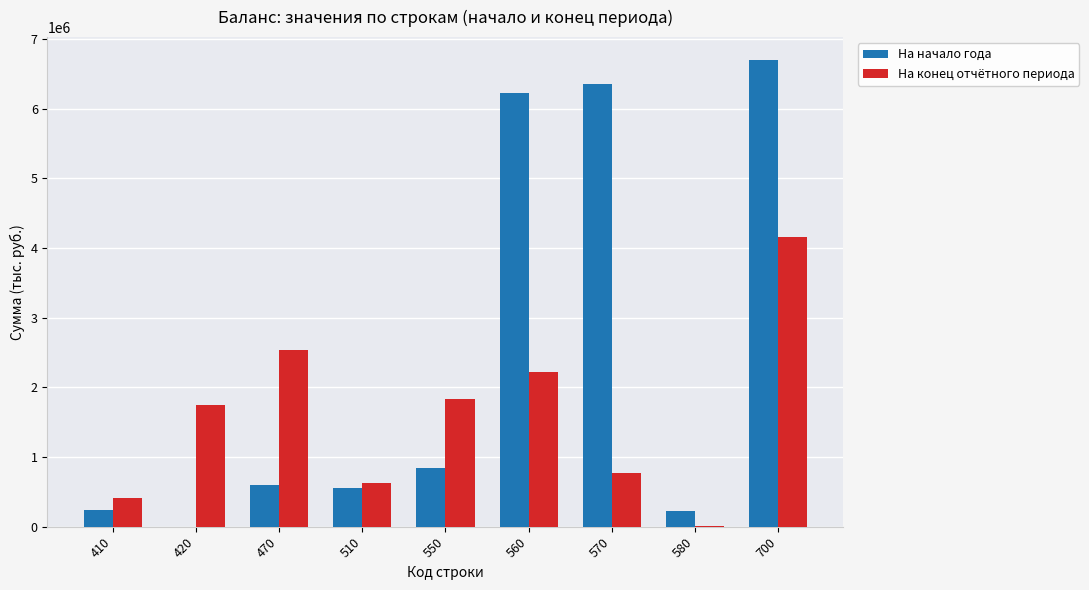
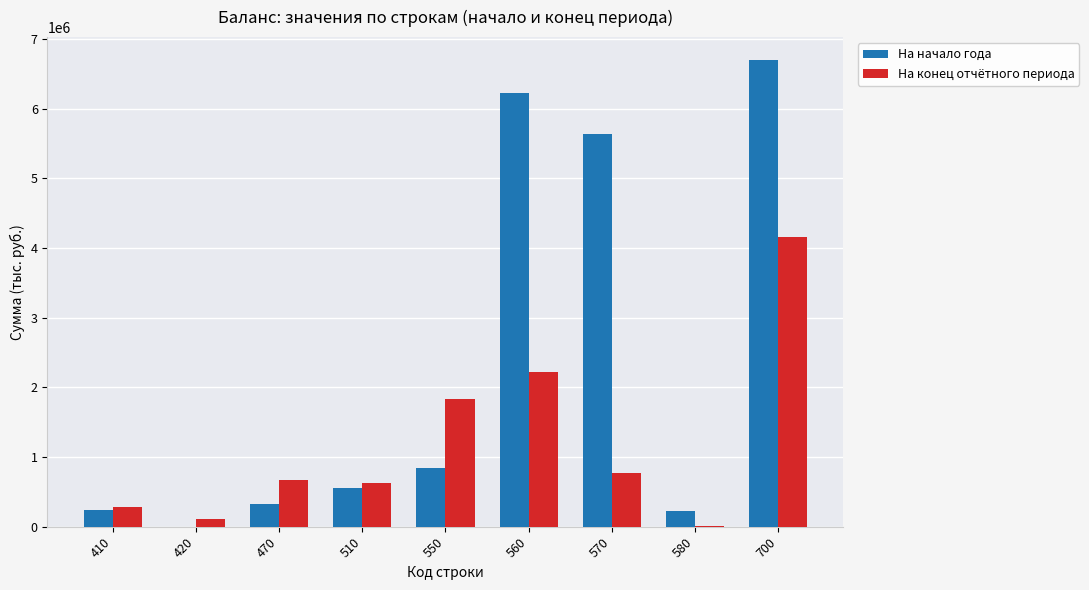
На конец отчётного периода, 410: 400000 -> 300000
На конец отчётного периода, 420: 1700000 -> 100000
На начало года, 470: 600000 -> 300000
На конец отчётного периода, 470: 2500000 -> 700000
На начало года, 570: 6400000 -> 5600000
